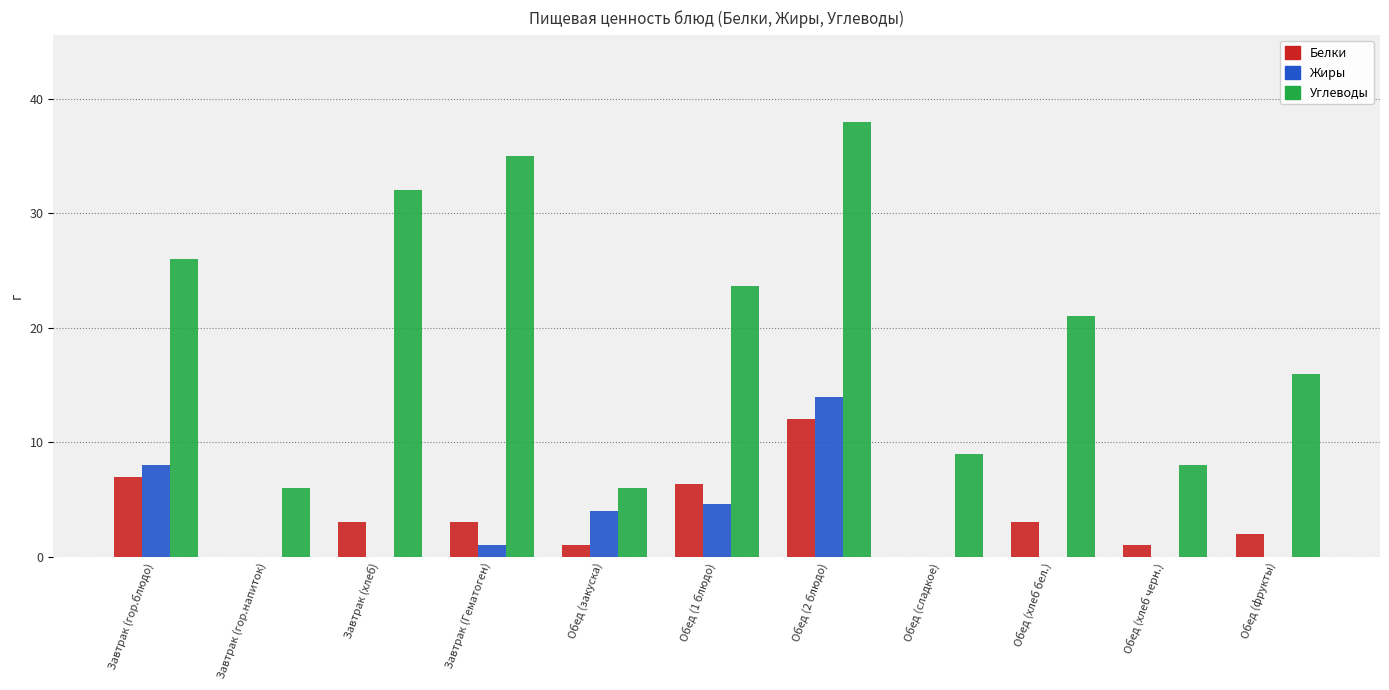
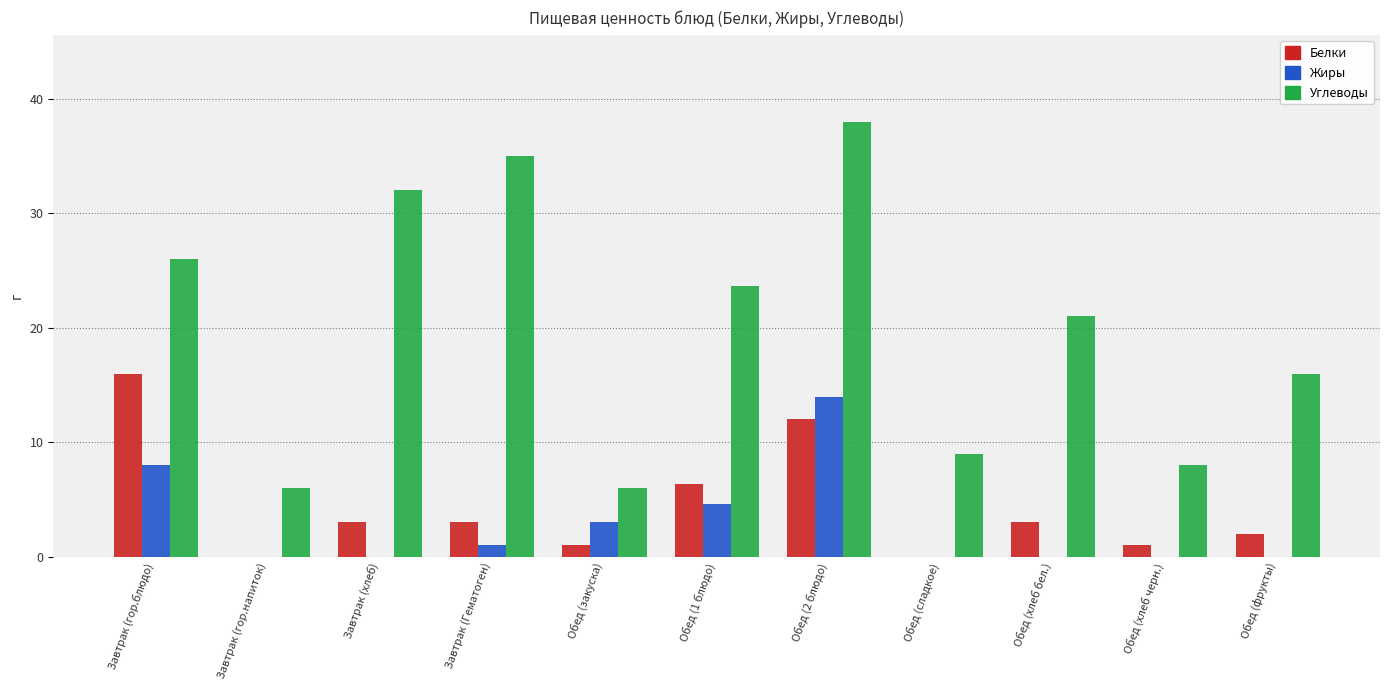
Белки, Завтрак (гор.блюдо): 7 -> 16
Жиры, Обед (закуска): 4 -> 3
